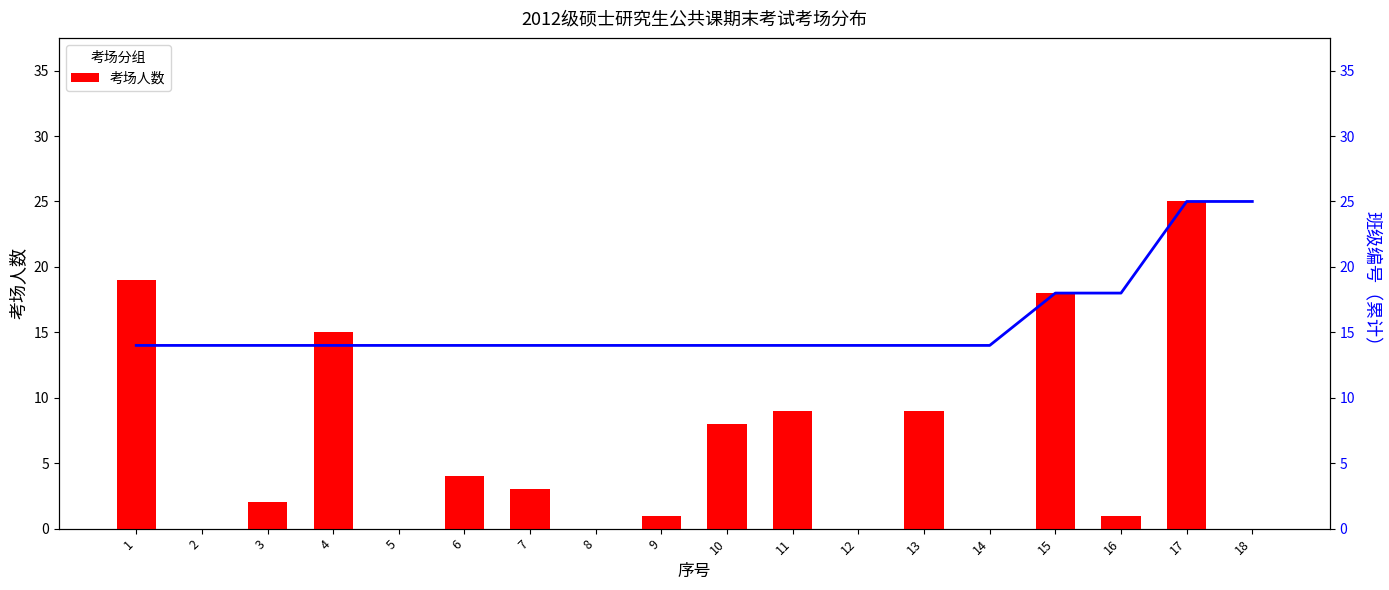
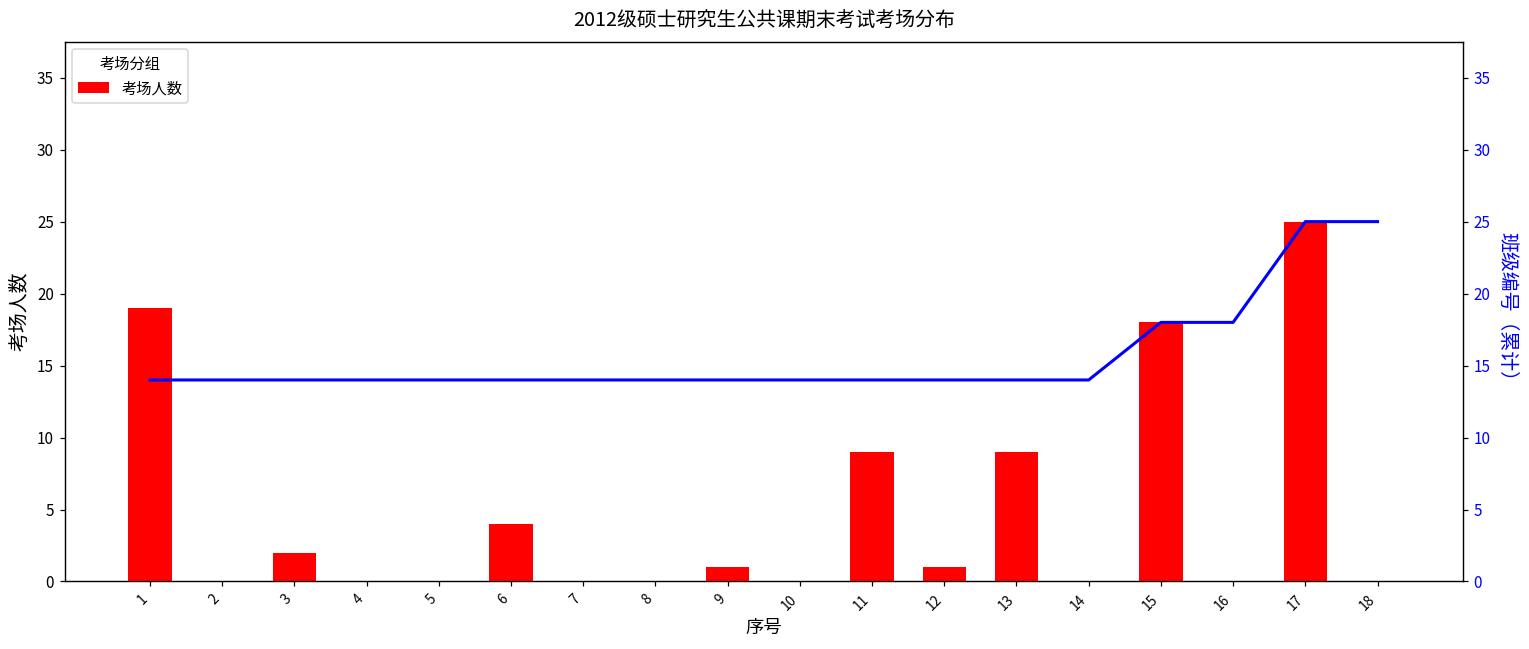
考场人数, 4: 15 -> 0
考场人数, 7: 3 -> 0
考场人数, 10: 8 -> 0
考场人数, 12: 0 -> 1
考场人数, 16: 1 -> 0
